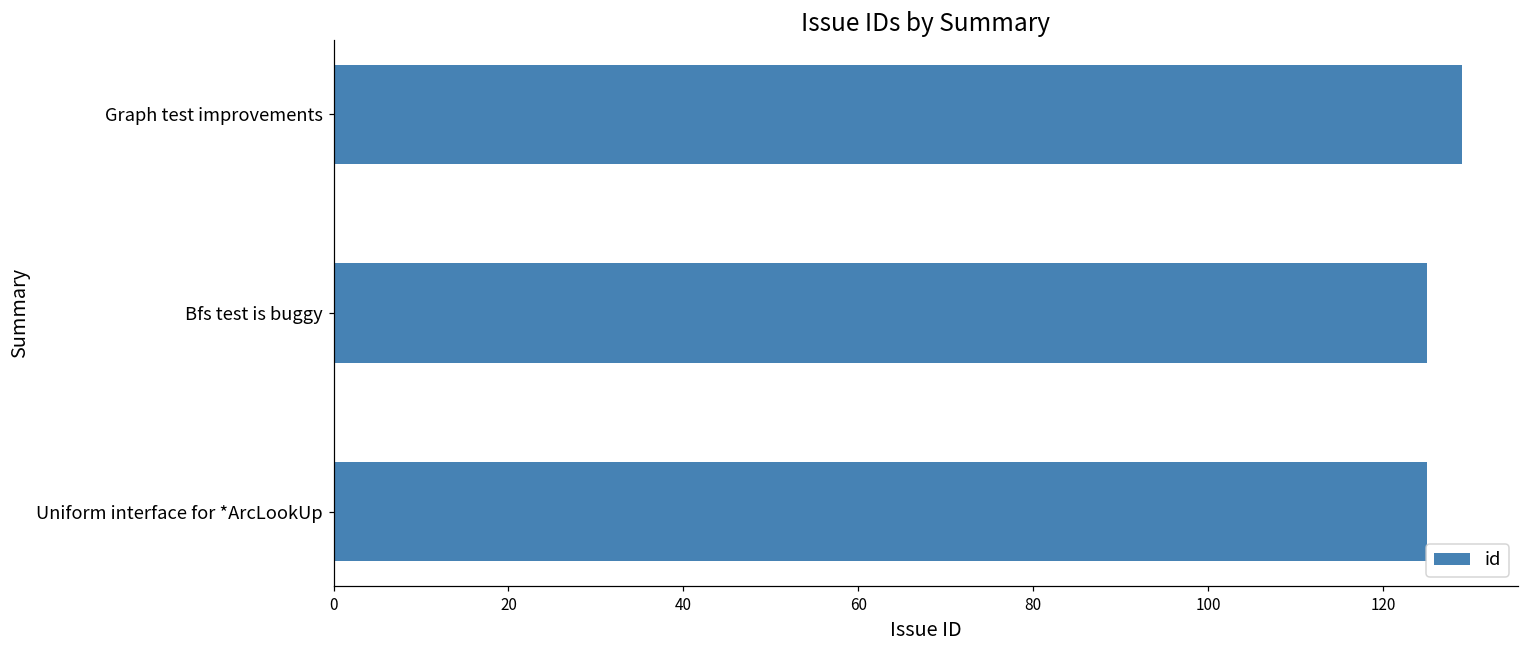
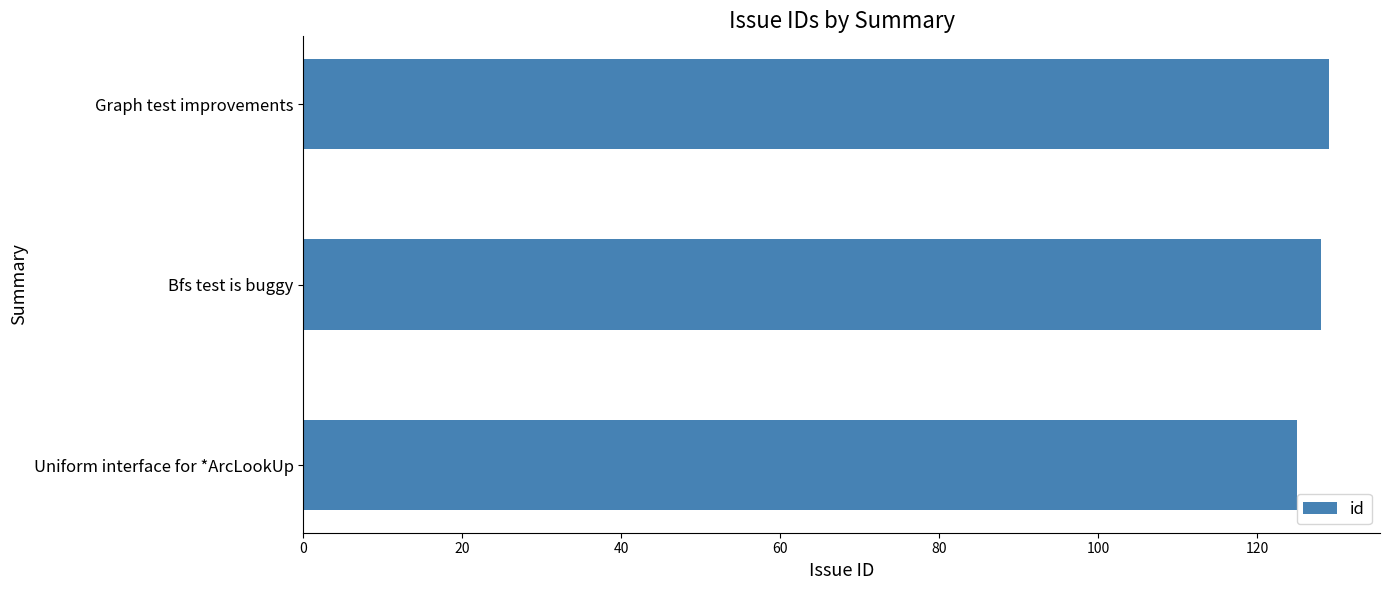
Bfs test is buggy: 125 -> 128
